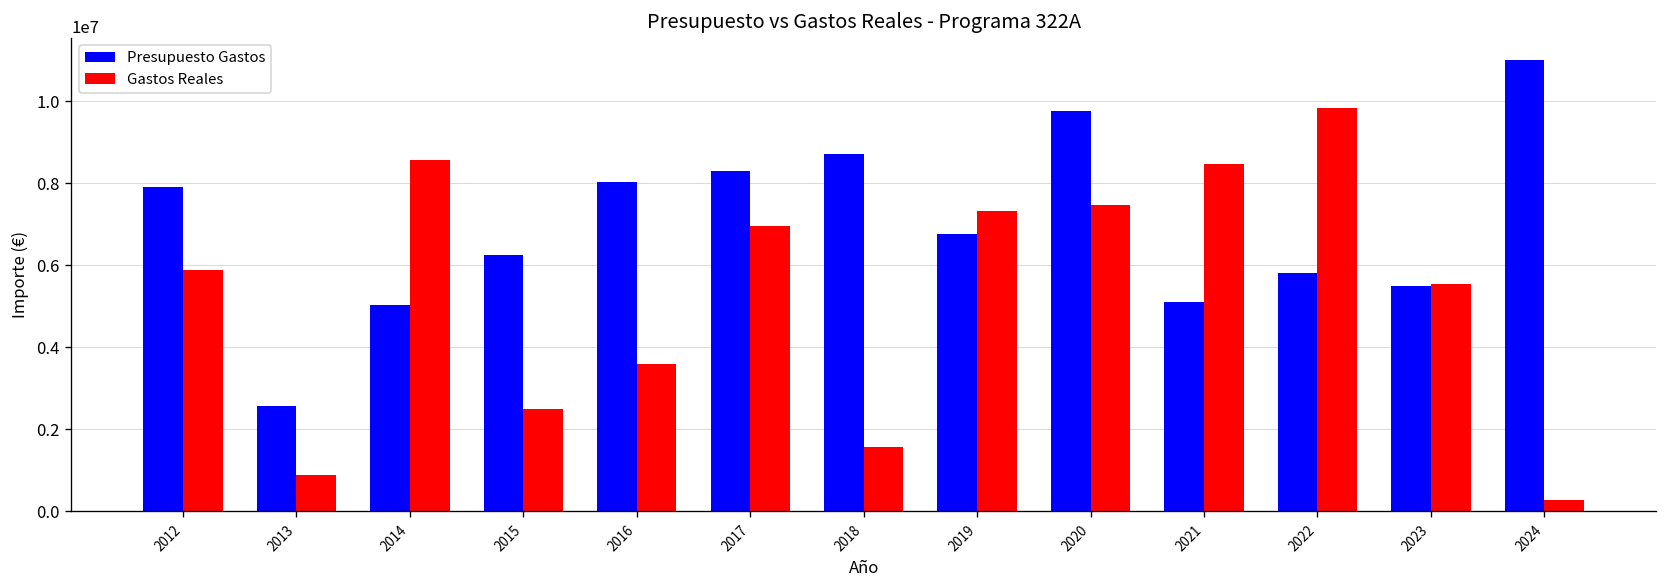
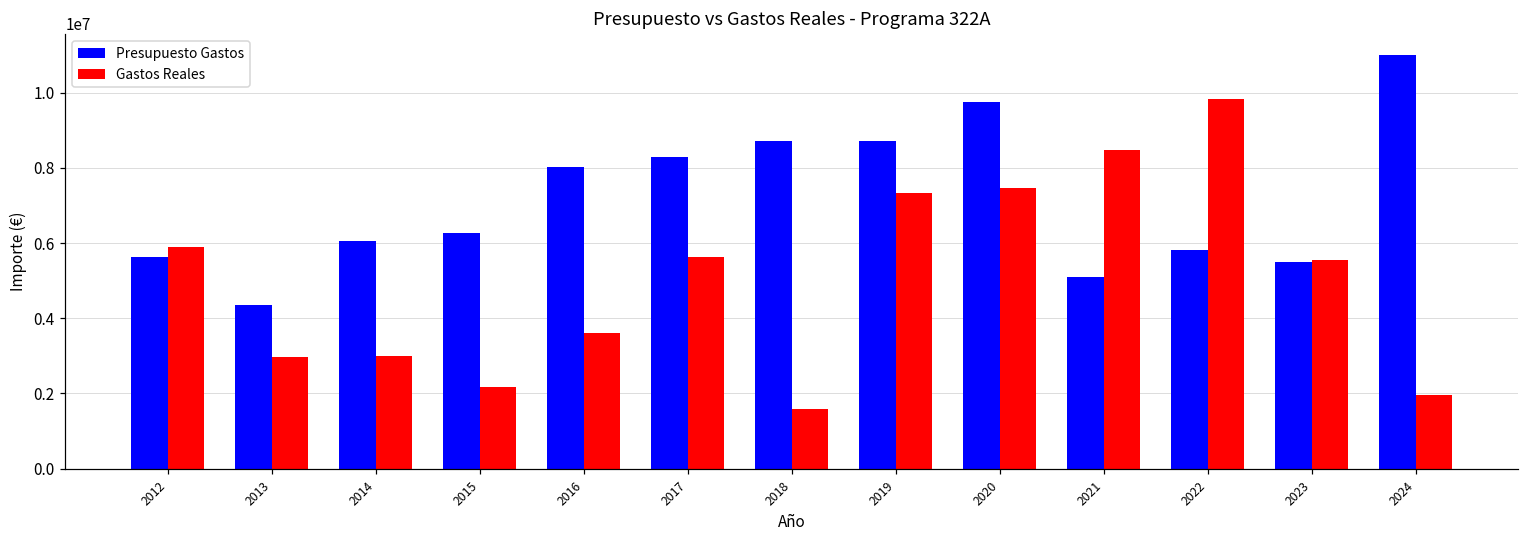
Presupuesto Gastos, 2012: 7900000 -> 5600000
Presupuesto Gastos, 2013: 2600000 -> 4300000
Gastos Reales, 2013: 900000 -> 3000000
Presupuesto Gastos, 2014: 5000000 -> 6000000
Gastos Reales, 2014: 8600000 -> 3000000
Gastos Reales, 2015: 2500000 -> 2200000
Gastos Reales, 2017: 7000000 -> 5600000
Presupuesto Gastos, 2019: 6700000 -> 8700000
Gastos Reales, 2024: 300000 -> 2000000
